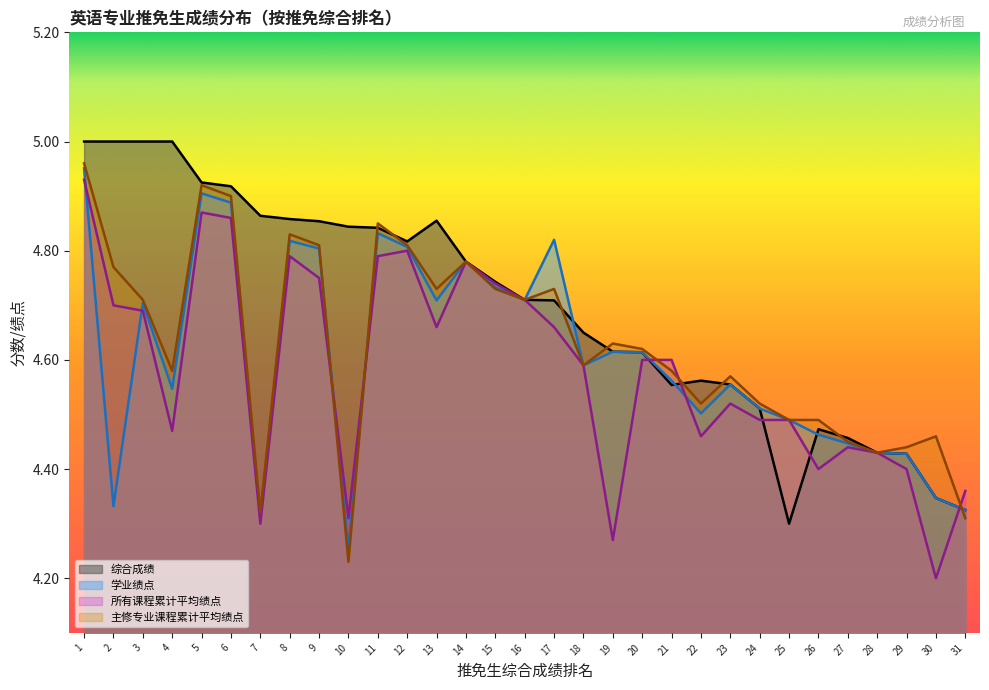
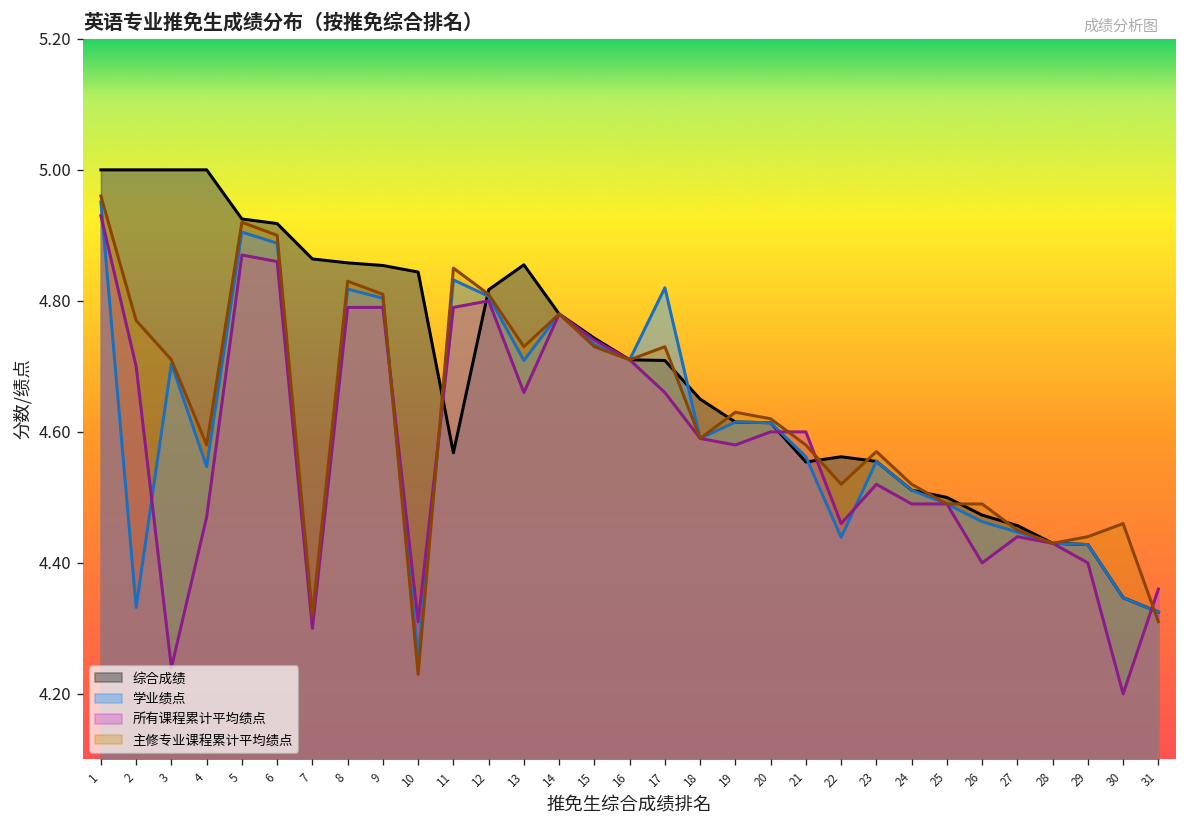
所有课程累计平均绩点, 3: 4.69 -> 4.24
所有课程累计平均绩点, 9: 4.75 -> 4.79
综合成绩, 11: 4.84 -> 4.57
所有课程累计平均绩点, 19: 4.27 -> 4.58
学业绩点, 22: 4.50 -> 4.44
综合成绩, 25: 4.3 -> 4.5
